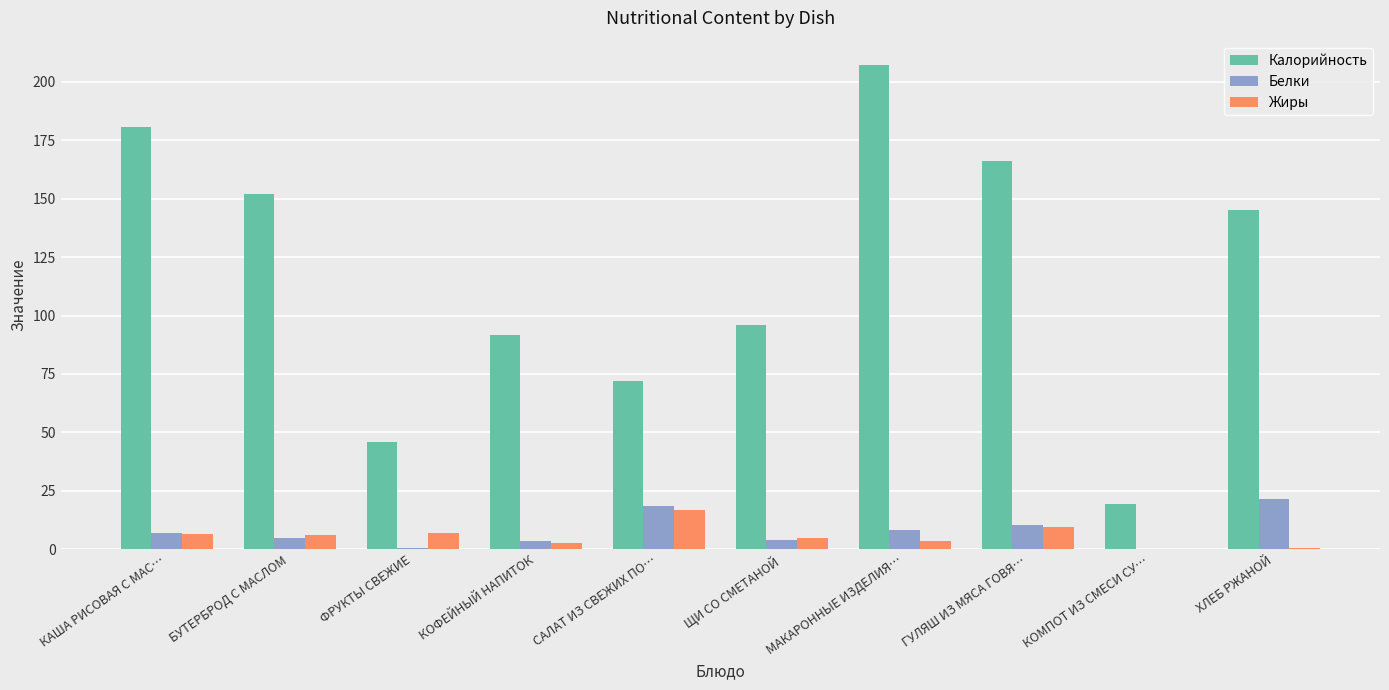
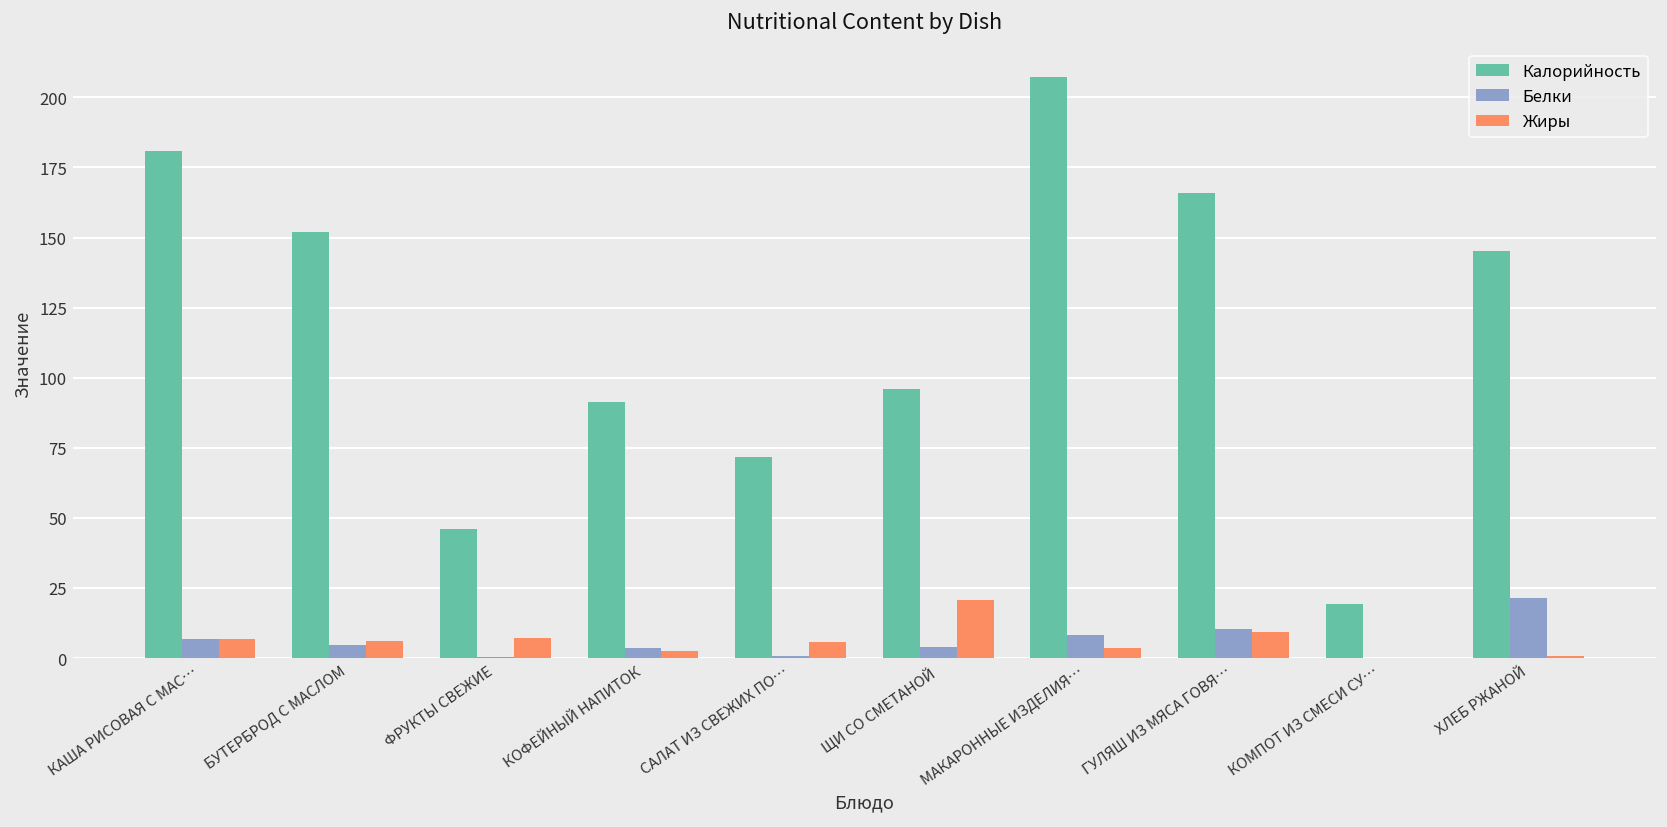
Белки, САЛАТ ИЗ СВЕЖИХ ПО…: 19 -> 1
Жиры, САЛАТ ИЗ СВЕЖИХ ПО…: 17 -> 6
Жиры, ЩИ СО СМЕТАНОЙ: 5 -> 21
